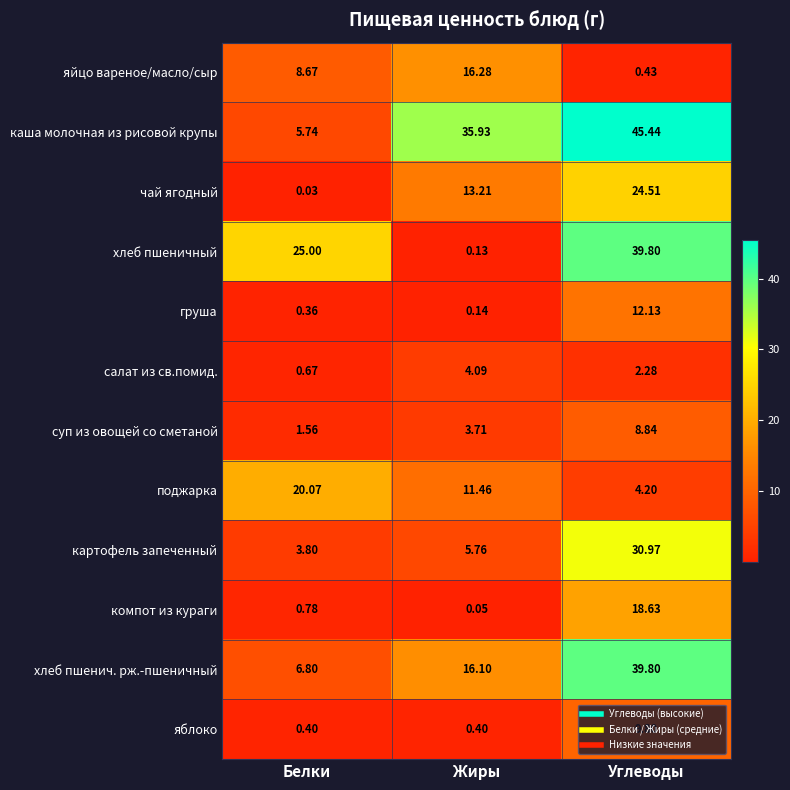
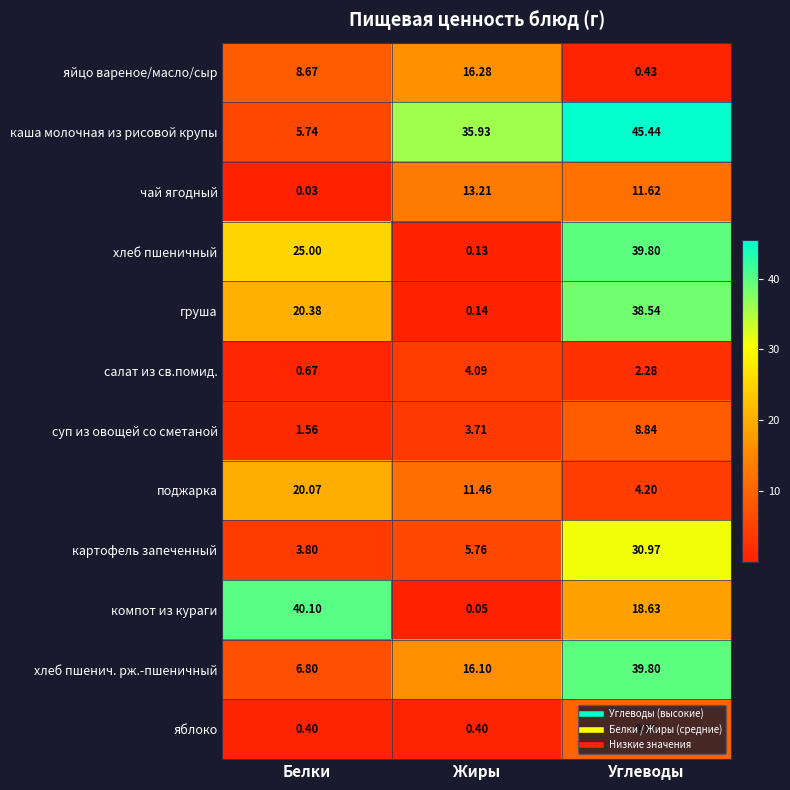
чай ягодный, Углеводы: 24.51 -> 11.62
груша, Белки: 0.36 -> 20.38
груша, Углеводы: 12.13 -> 38.54
компот из кураги, Белки: 0.78 -> 40.10
